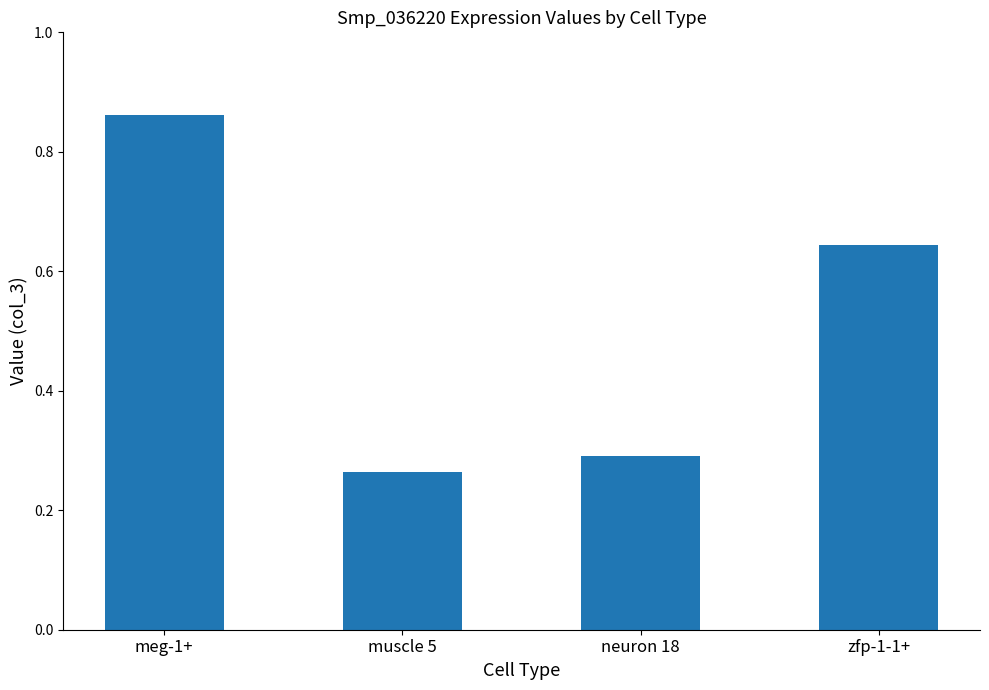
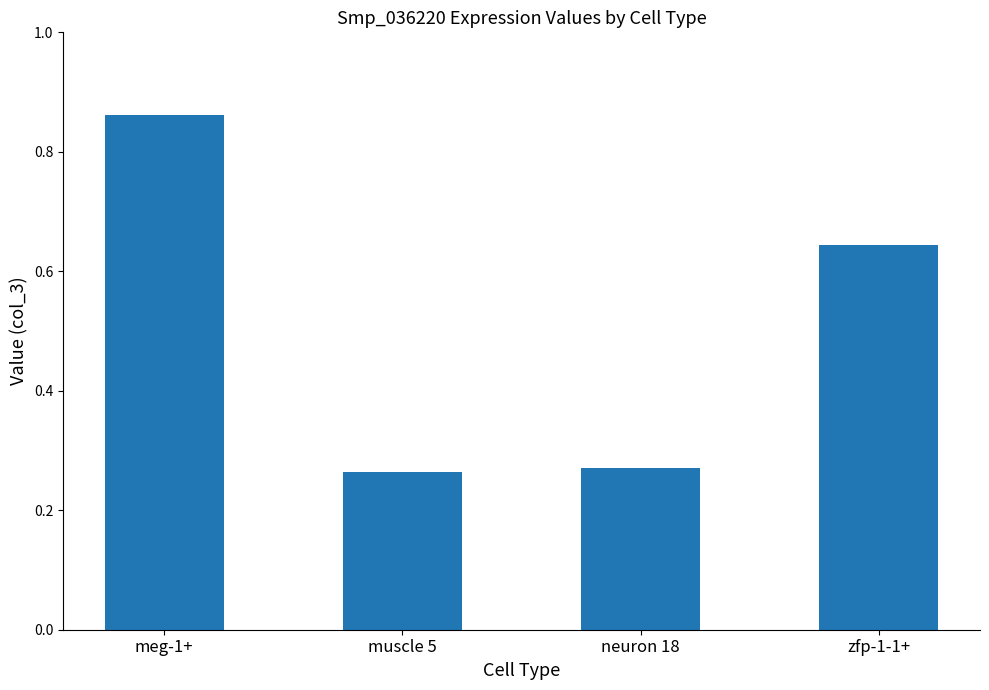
neuron 18: 0.29 -> 0.27
